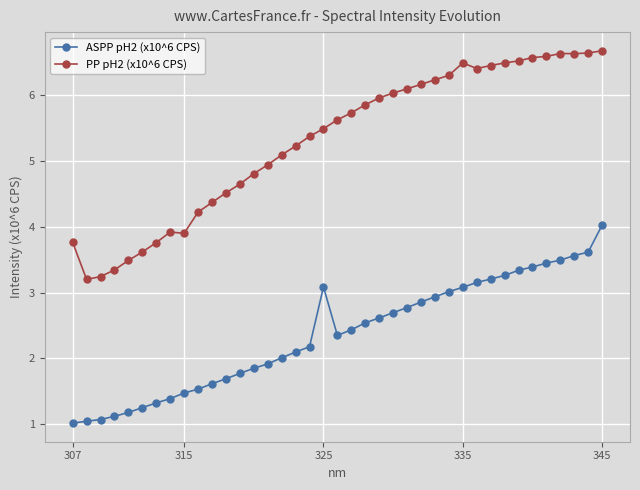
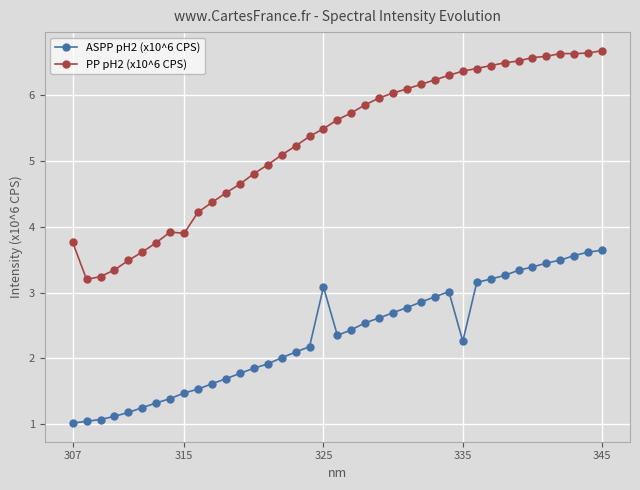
ASPP pH2 (x10^6 CPS), 335: 3.1 -> 2.3
PP pH2 (x10^6 CPS), 335: 6.5 -> 6.4
ASPP pH2 (x10^6 CPS), 345: 4.0 -> 3.6
